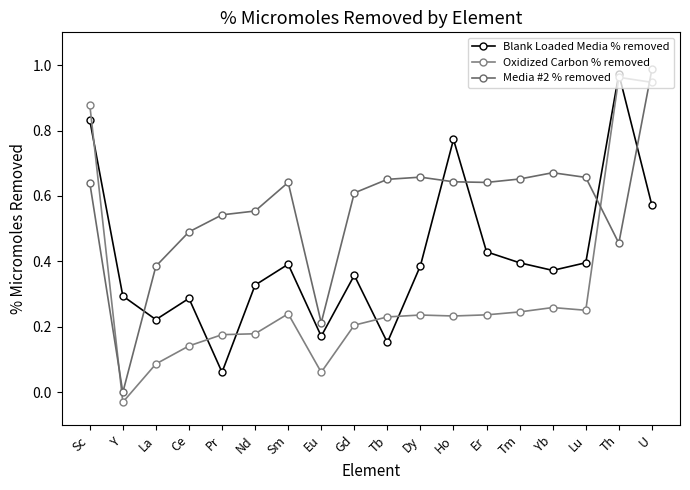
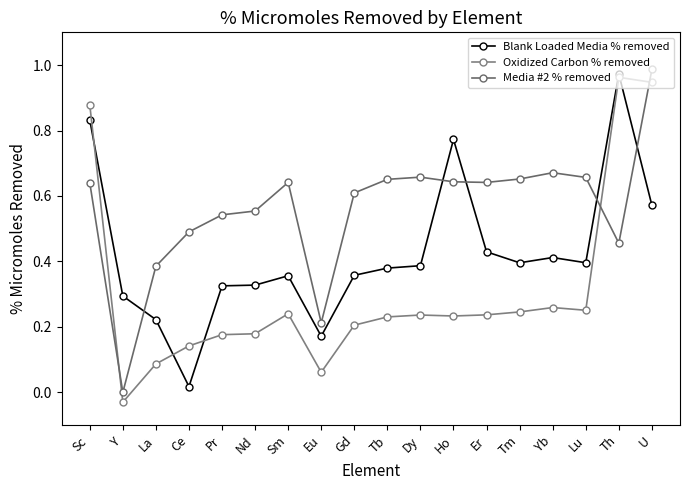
Blank Loaded Media % removed, Ce: 0.29 -> 0.02
Blank Loaded Media % removed, Pr: 0.06 -> 0.33
Blank Loaded Media % removed, Sm: 0.39 -> 0.36
Blank Loaded Media % removed, Tb: 0.15 -> 0.38
Blank Loaded Media % removed, Yb: 0.37 -> 0.41
